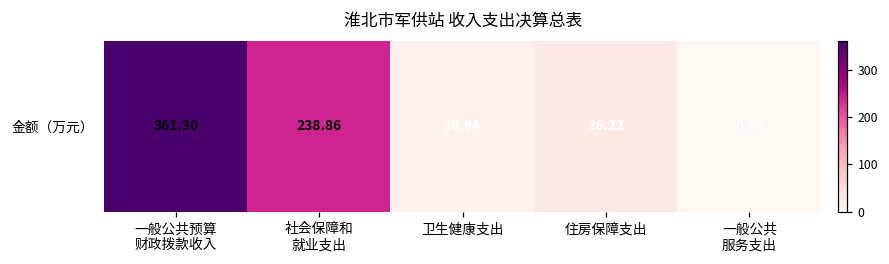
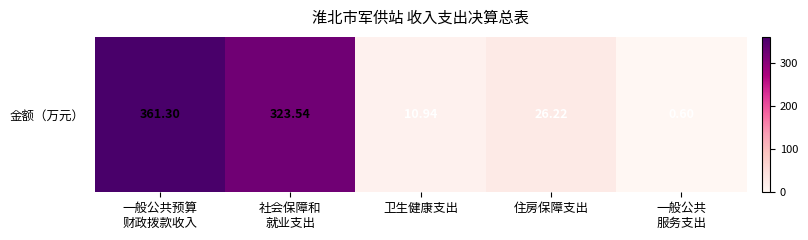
金额（万元）, 社会保障和 就业支出: 238.86 -> 323.54
